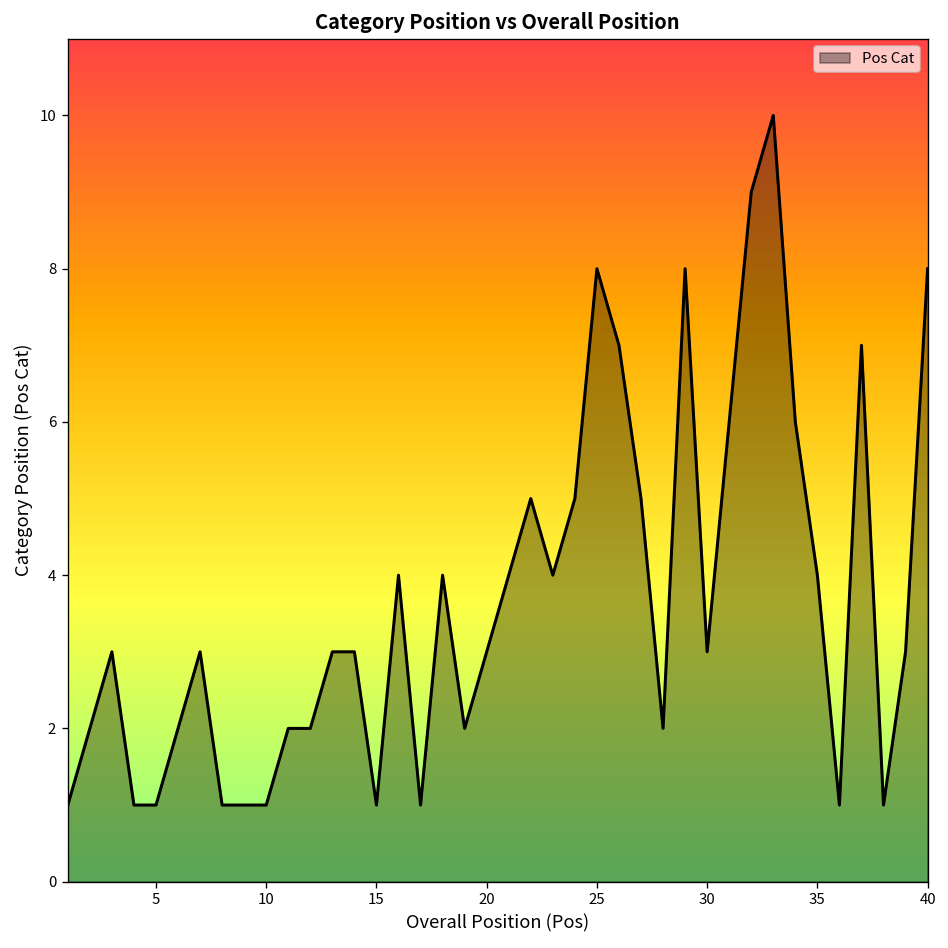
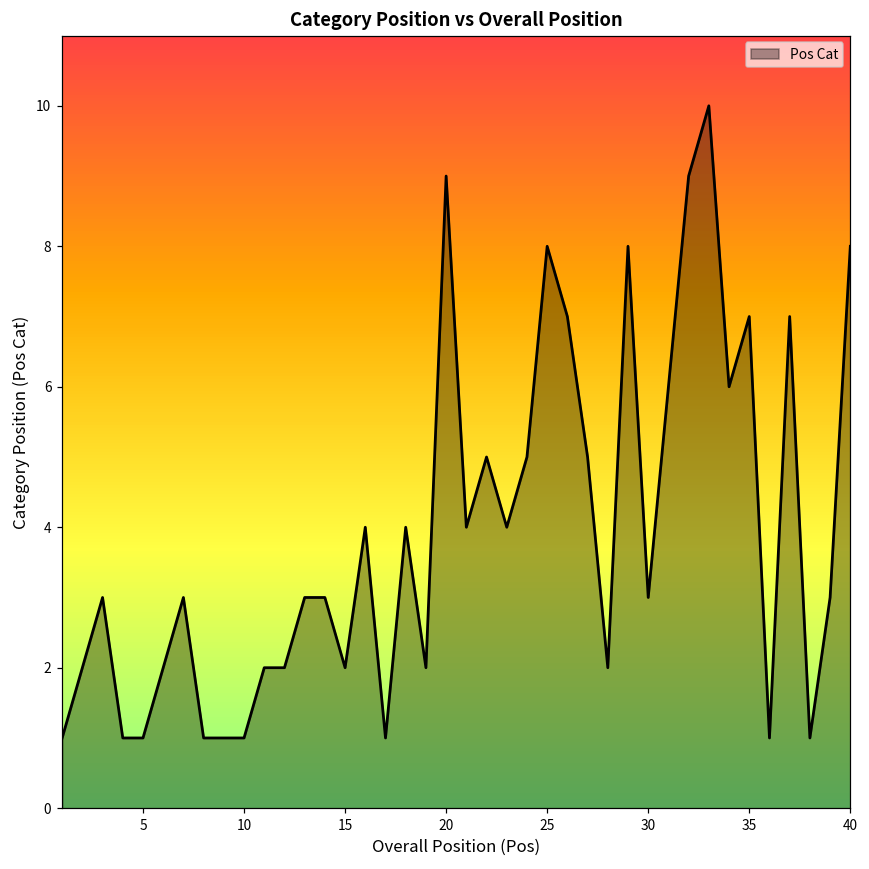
15: 1 -> 2
20: 3 -> 9
35: 4 -> 7
